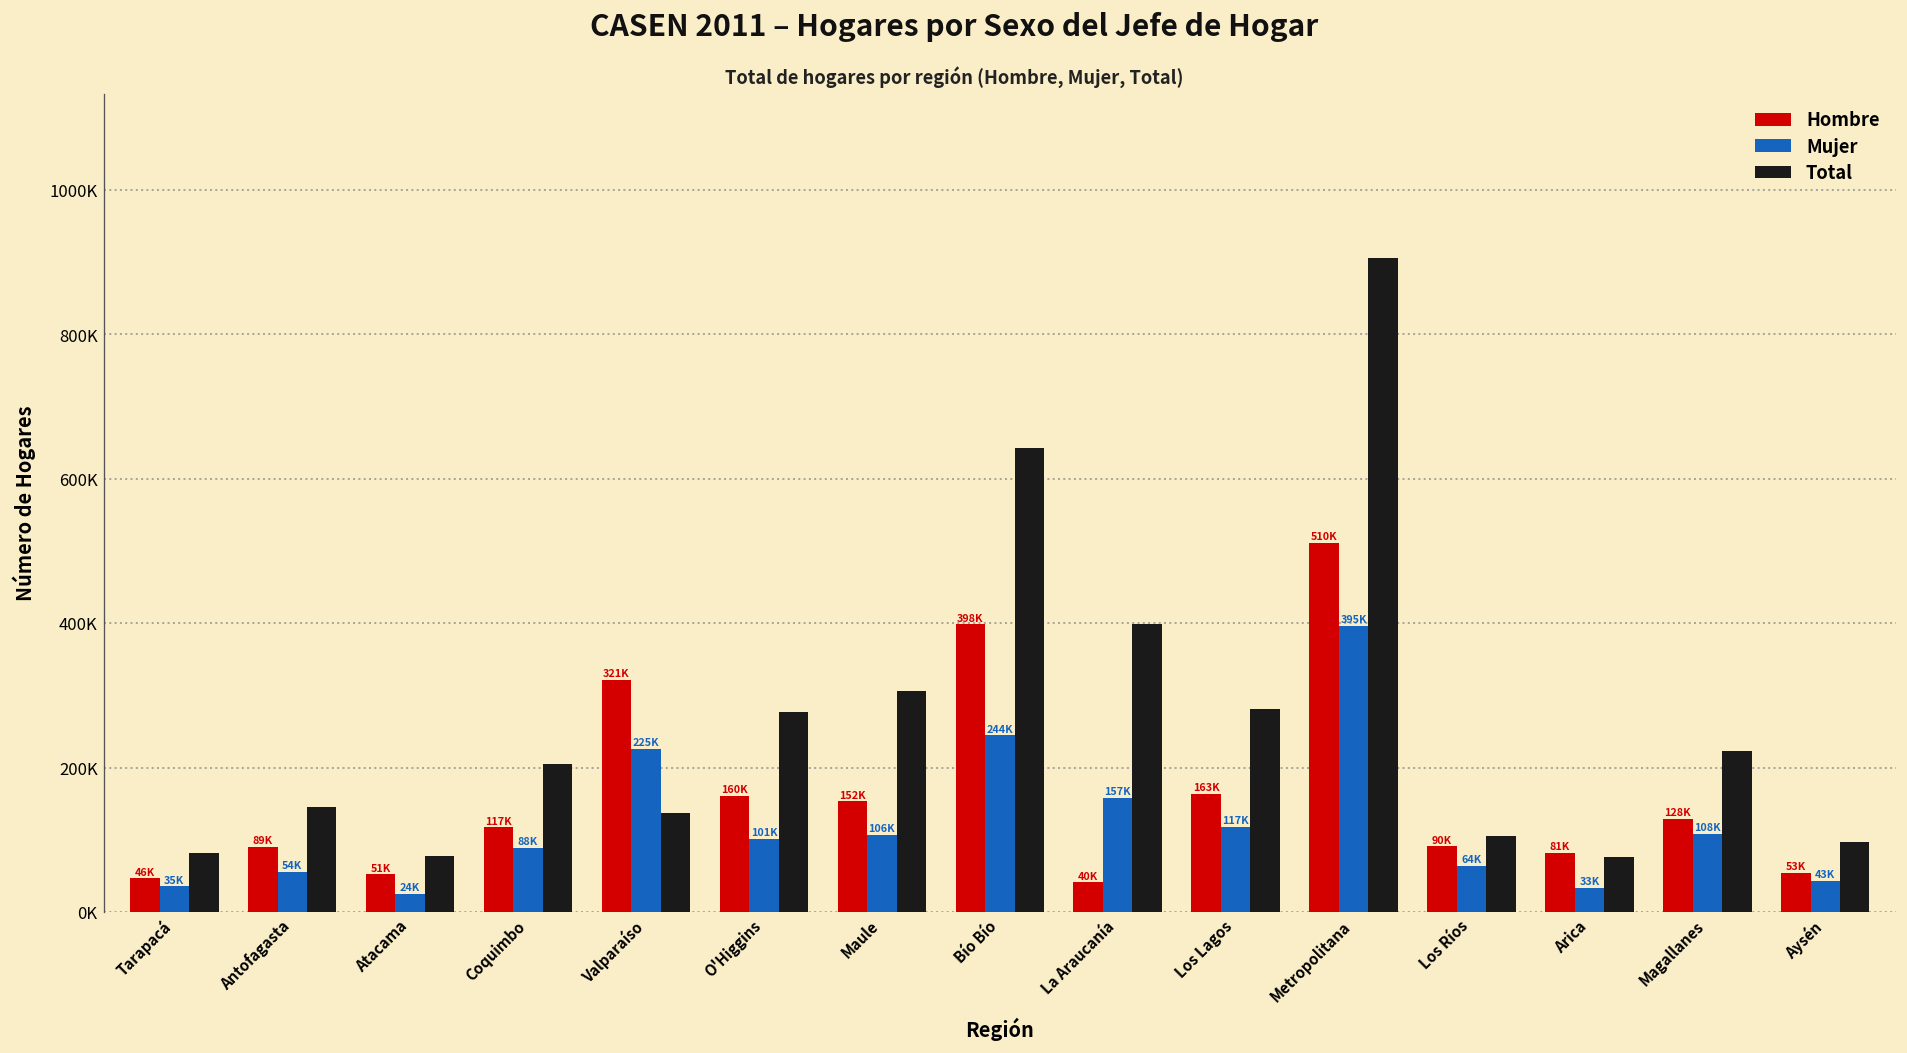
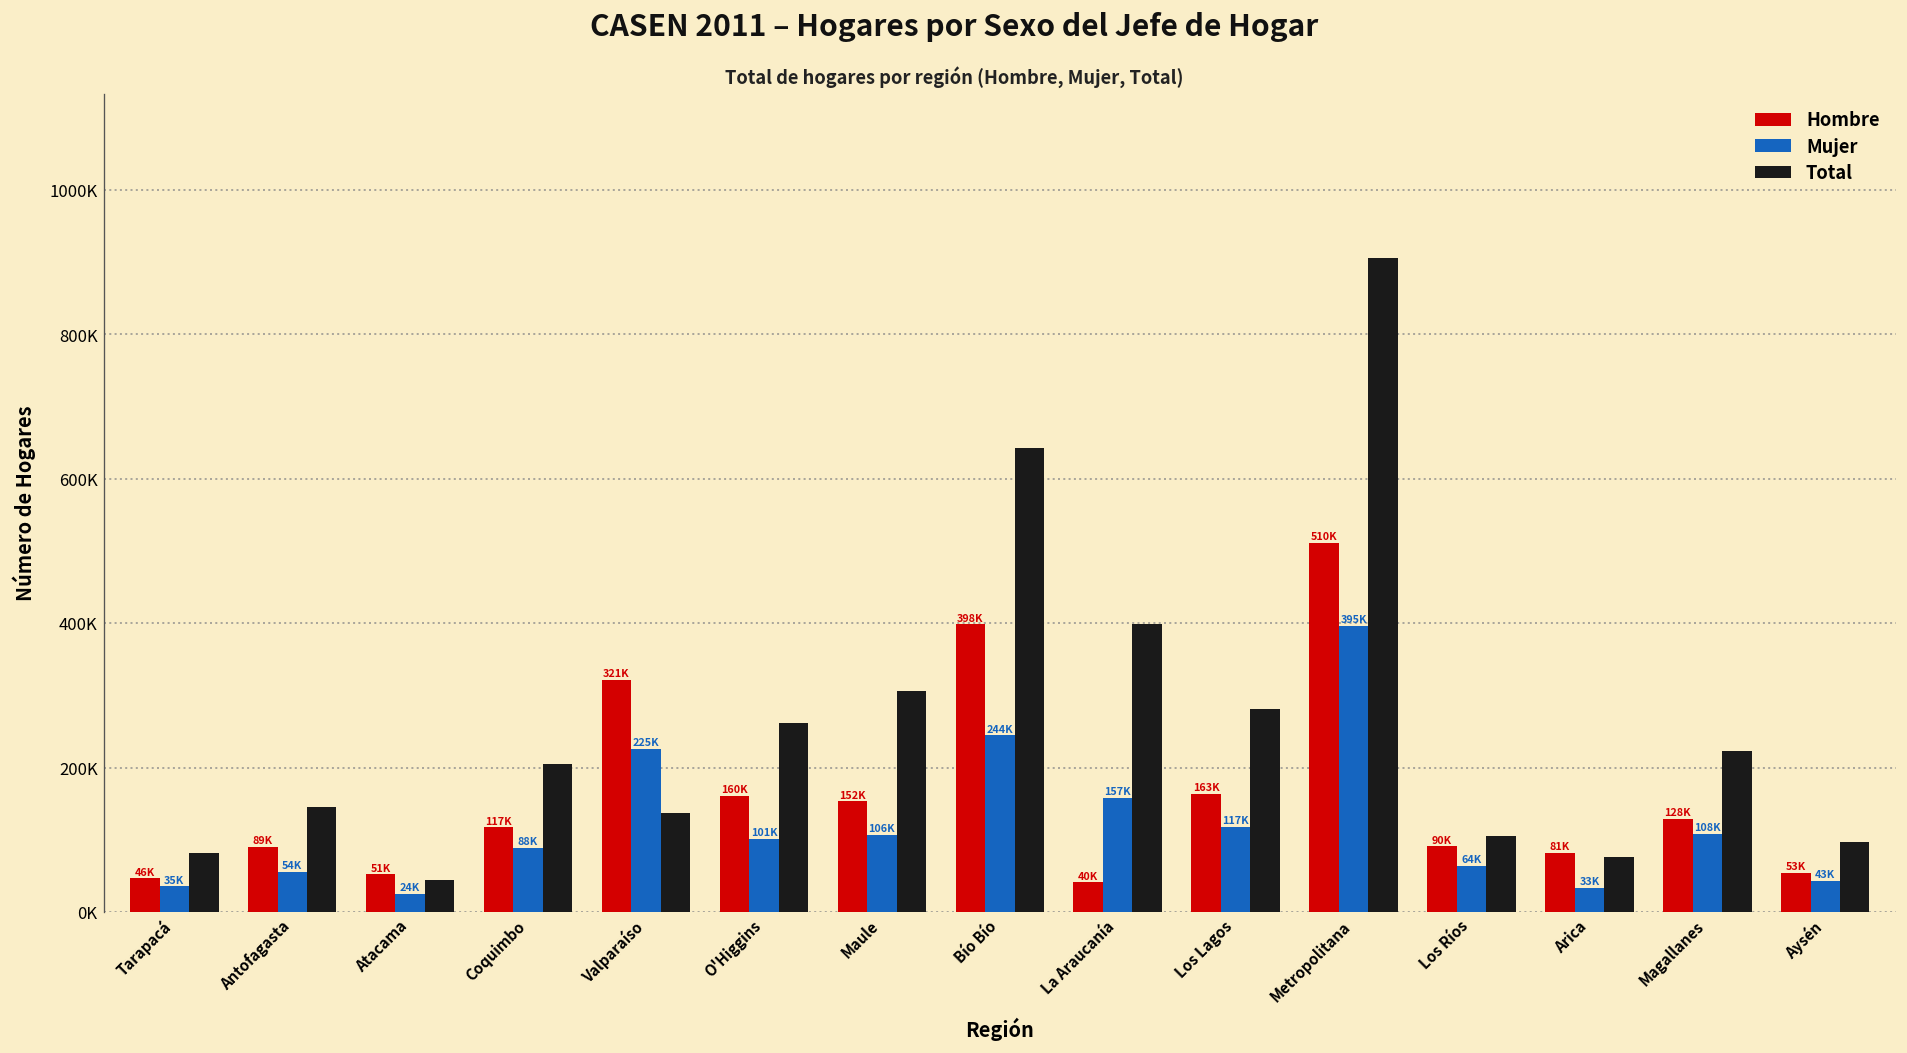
Total, Atacama: 80000 -> 40000
Total, O'Higgins: 280000 -> 260000
